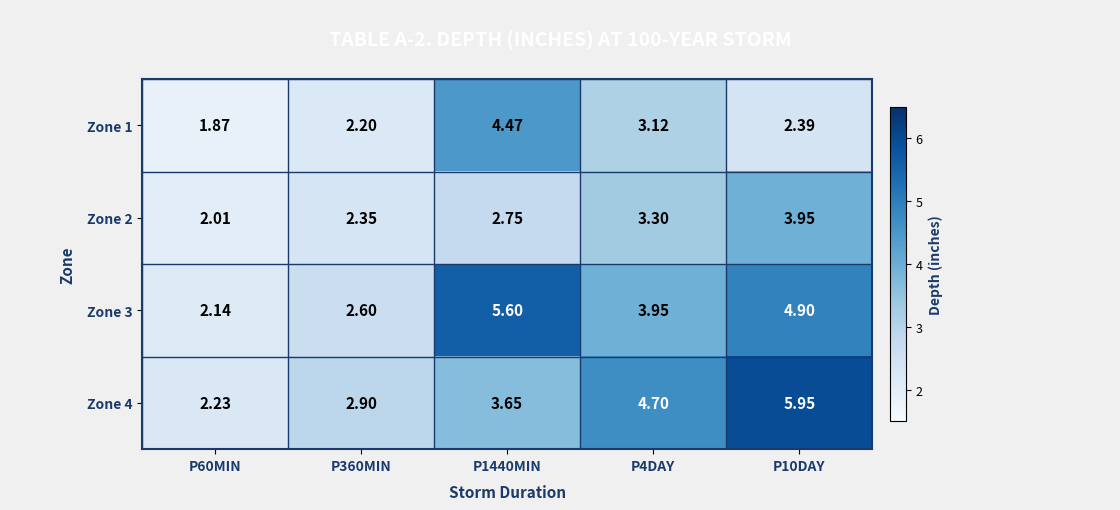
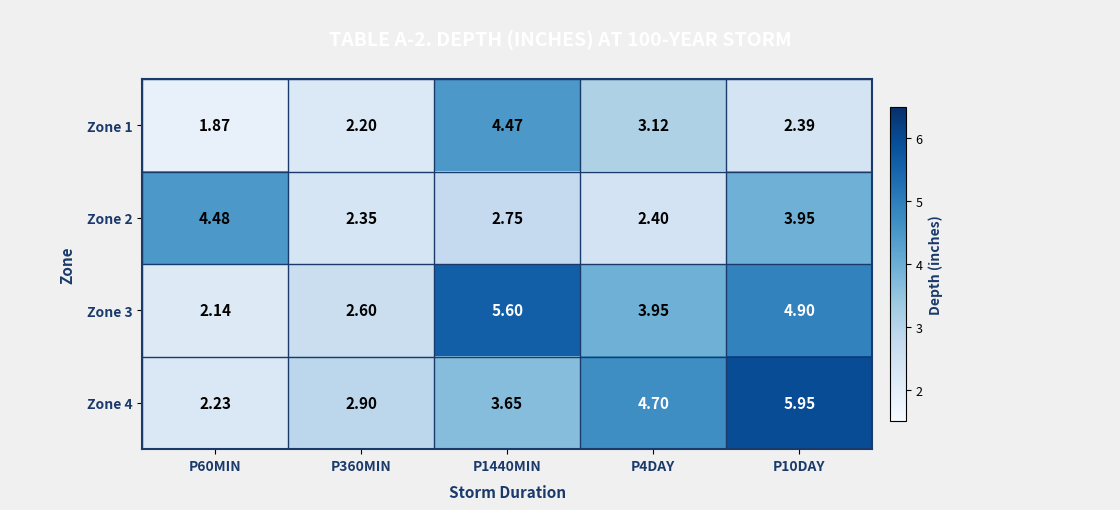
Zone 2, P60MIN: 2.01 -> 4.48
Zone 2, P4DAY: 3.30 -> 2.40
